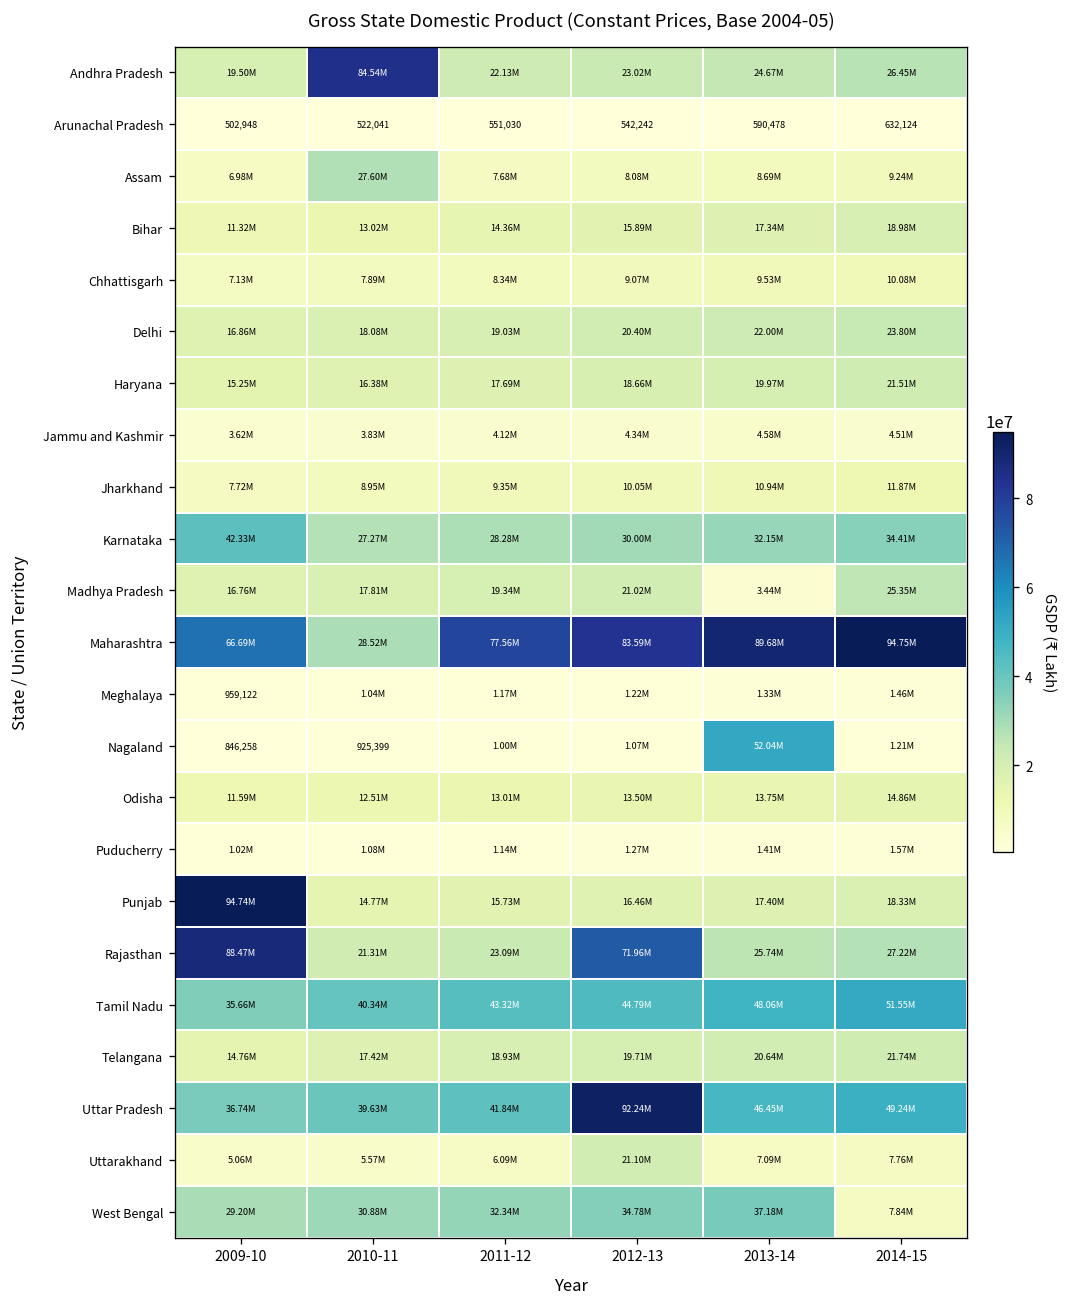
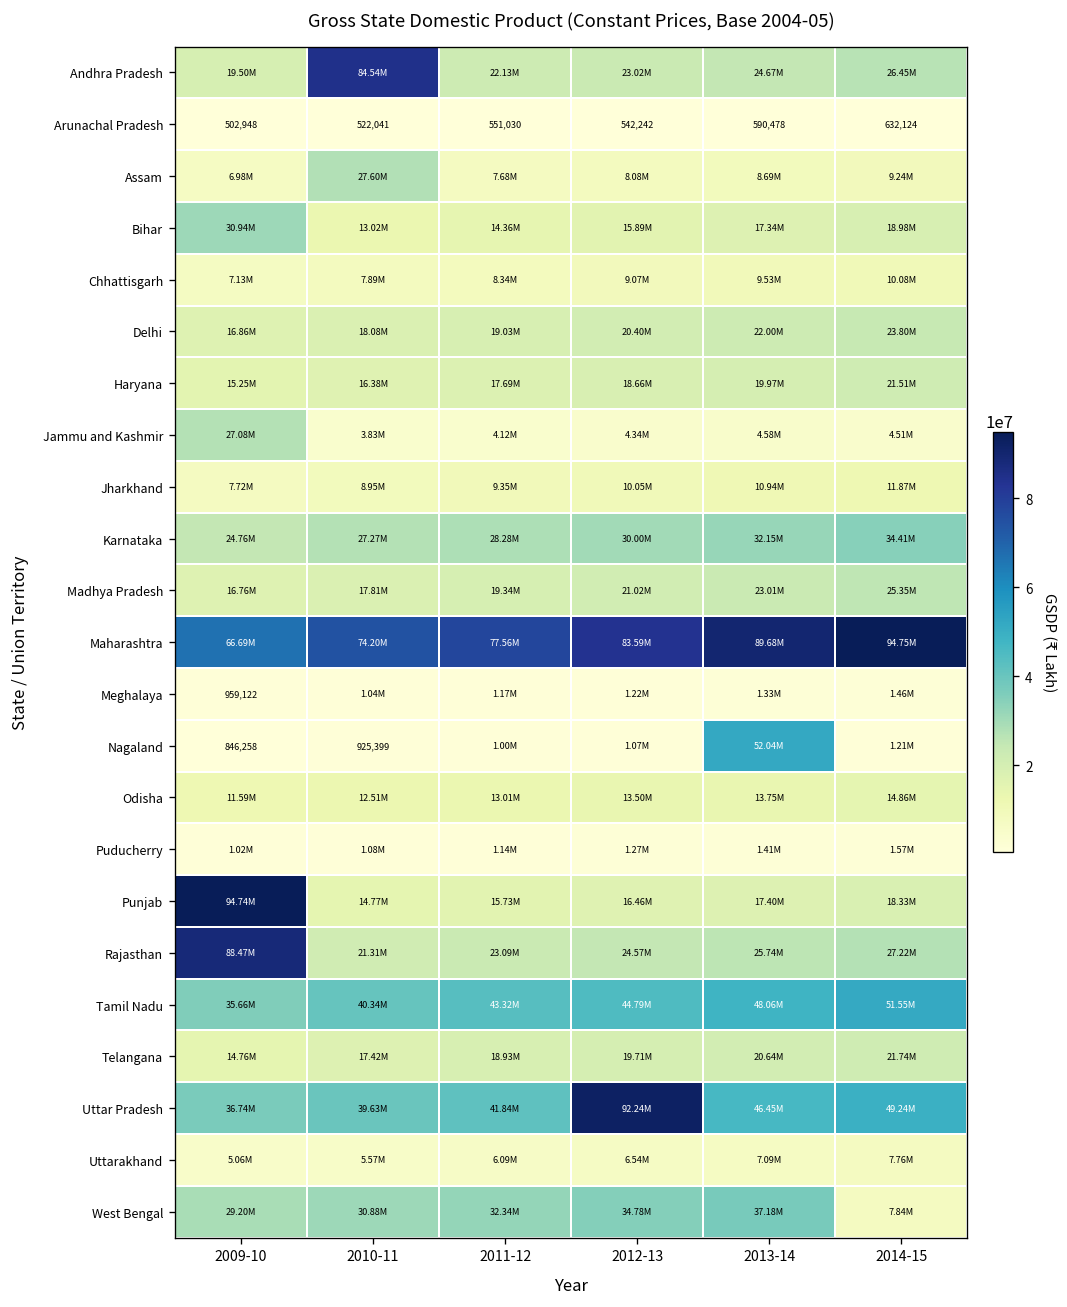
Bihar, 2009-10: 11.32M -> 30.94M
Jammu and Kashmir, 2009-10: 3.62M -> 27.08M
Karnataka, 2009-10: 42.33M -> 24.76M
Madhya Pradesh, 2013-14: 3.44M -> 23.01M
Maharashtra, 2010-11: 28.52M -> 74.20M
Rajasthan, 2012-13: 71.96M -> 24.57M
Uttarakhand, 2012-13: 21.10M -> 6.54M
